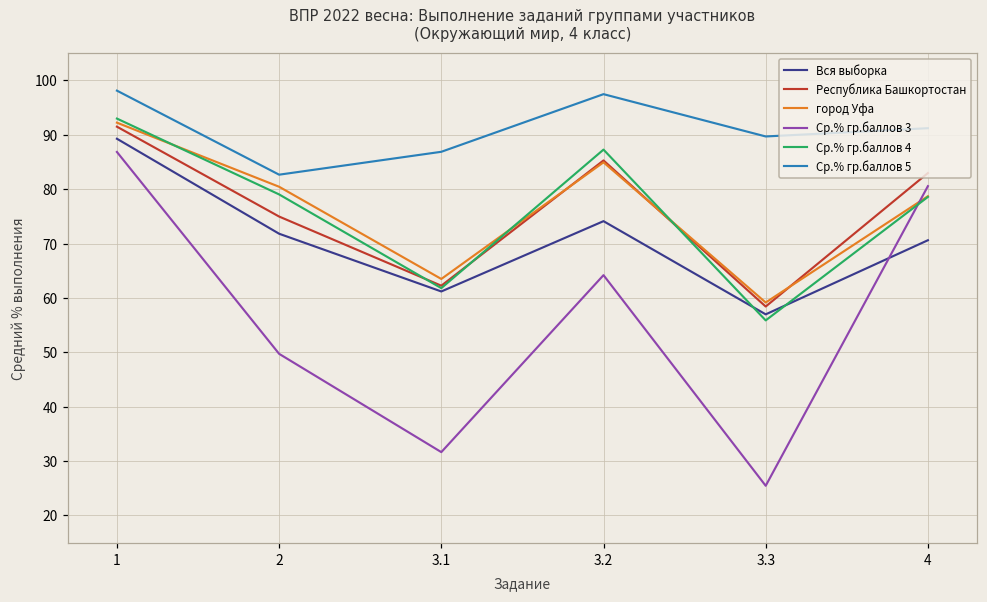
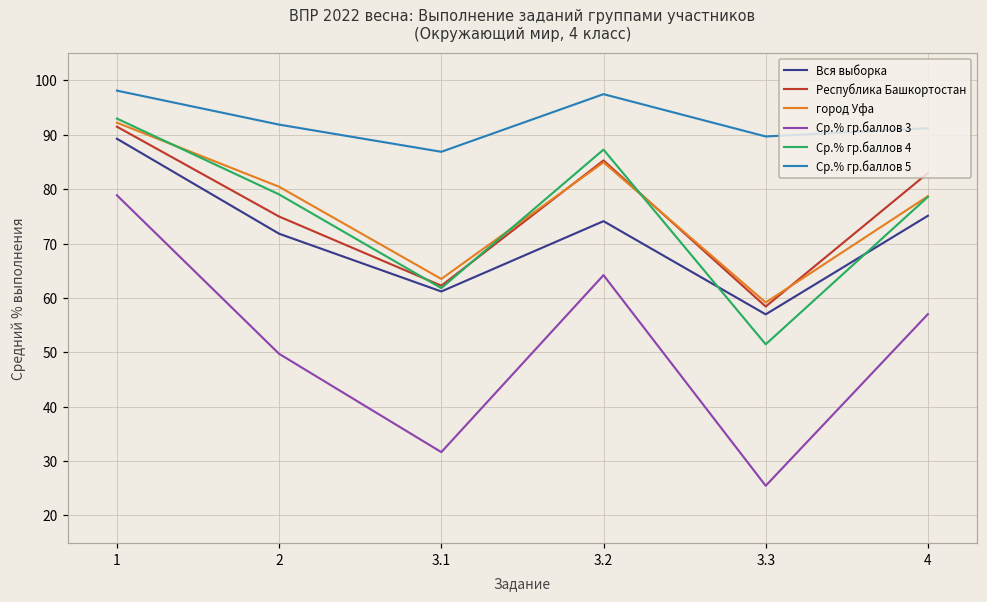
Ср.% гр.баллов 3, 1: 87 -> 79
Ср.% гр.баллов 5, 2: 83 -> 92
Ср.% гр.баллов 4, 3.3: 56 -> 51
Вся выборка, 4: 71 -> 75
Ср.% гр.баллов 3, 4: 81 -> 57
